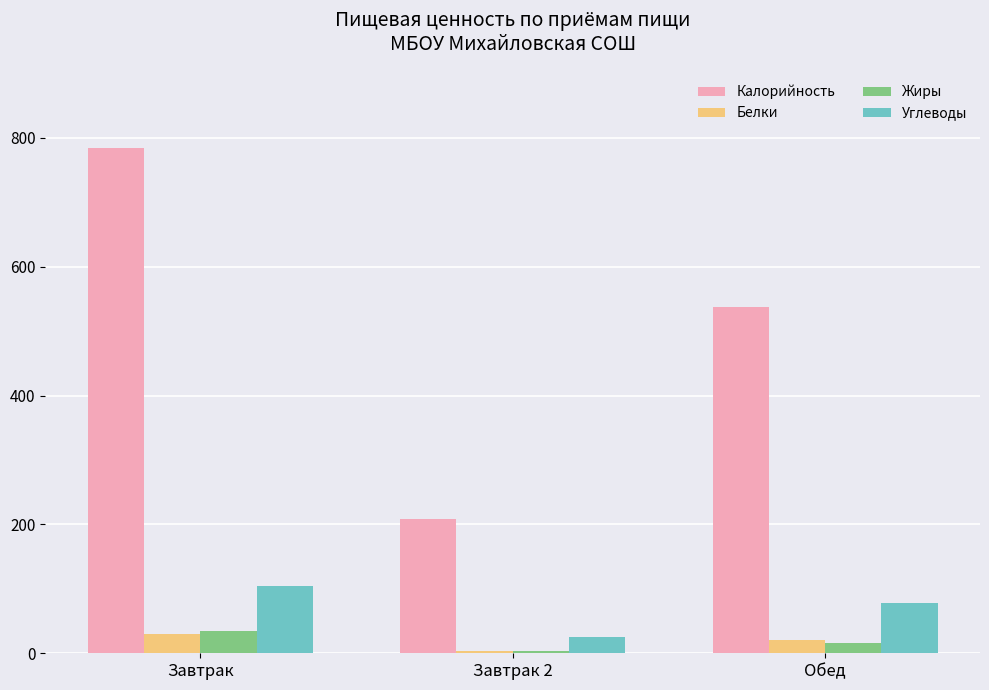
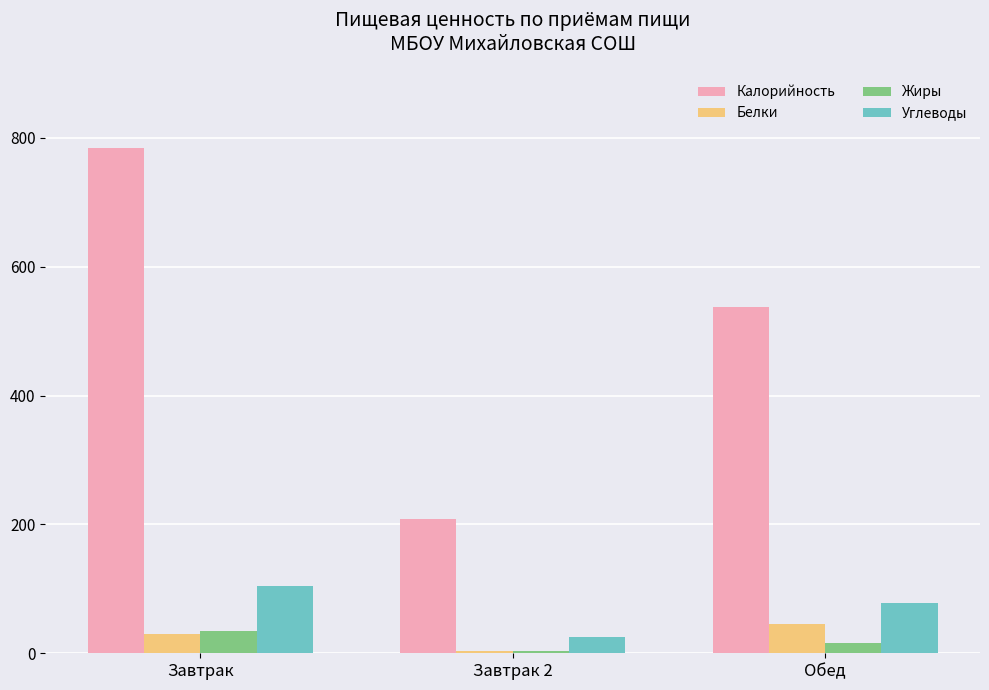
Белки, Обед: 20 -> 50
